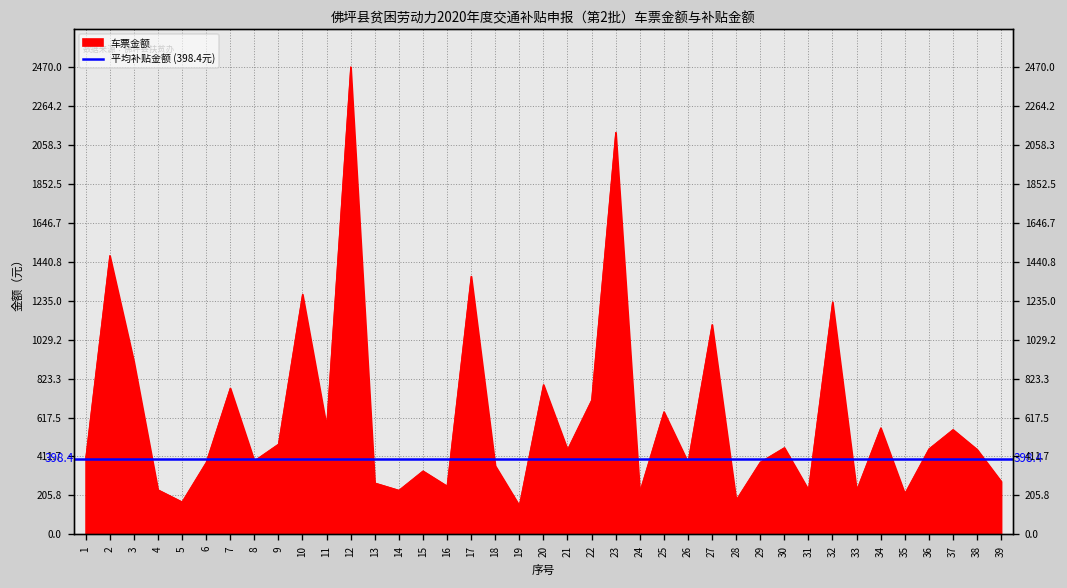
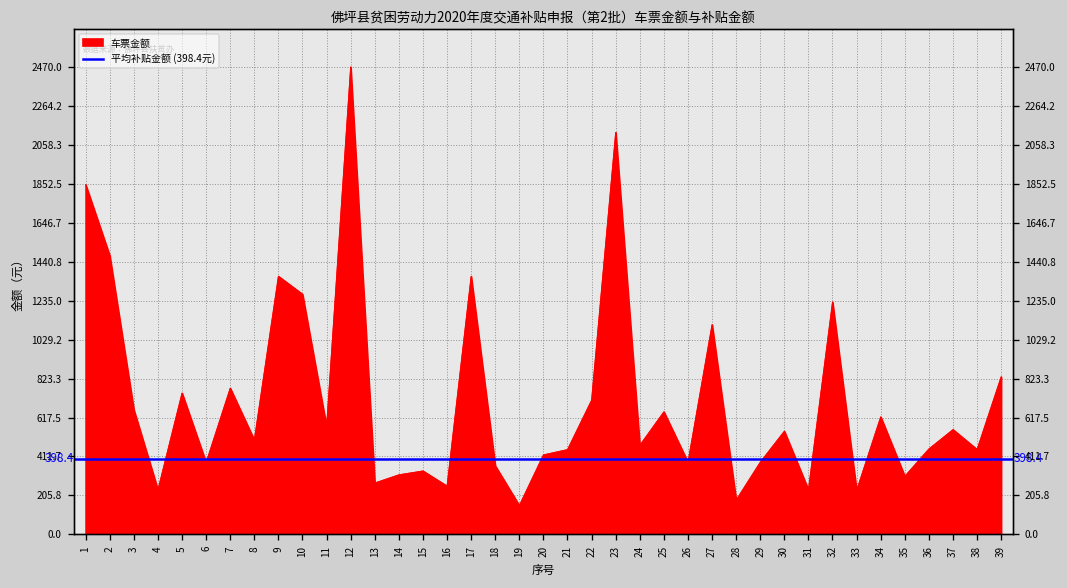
1: 400 -> 1850
3: 910 -> 660
5: 170 -> 750
8: 390 -> 500
9: 480 -> 1360
14: 230 -> 320
20: 790 -> 420
24: 230 -> 470
30: 460 -> 550
34: 560 -> 620
35: 220 -> 310
39: 280 -> 830
